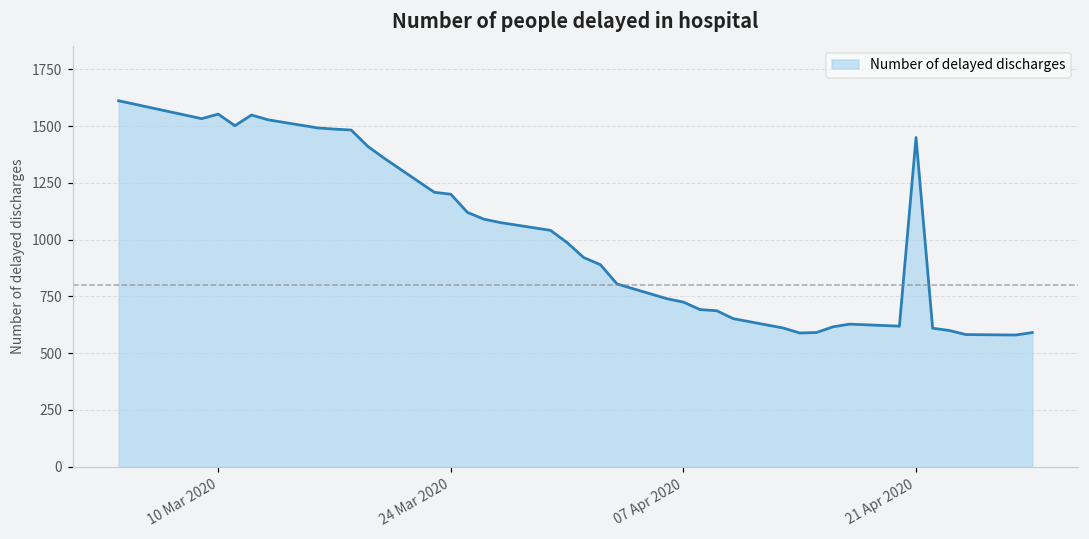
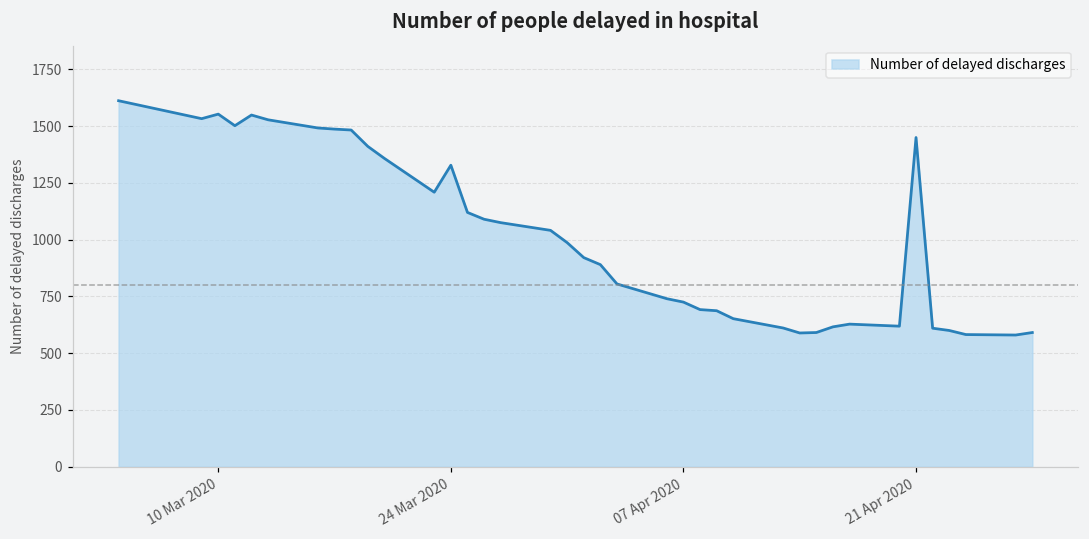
24 Mar 2020: 1200 -> 1330
